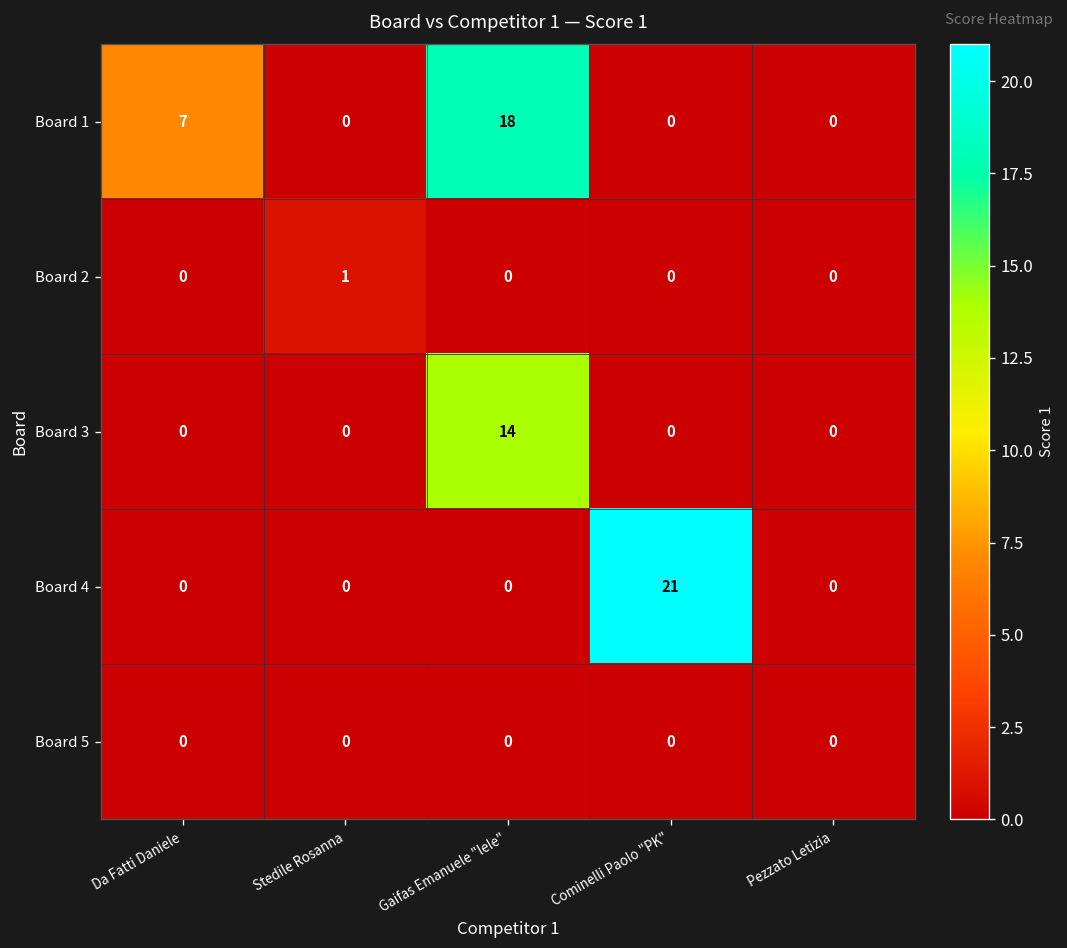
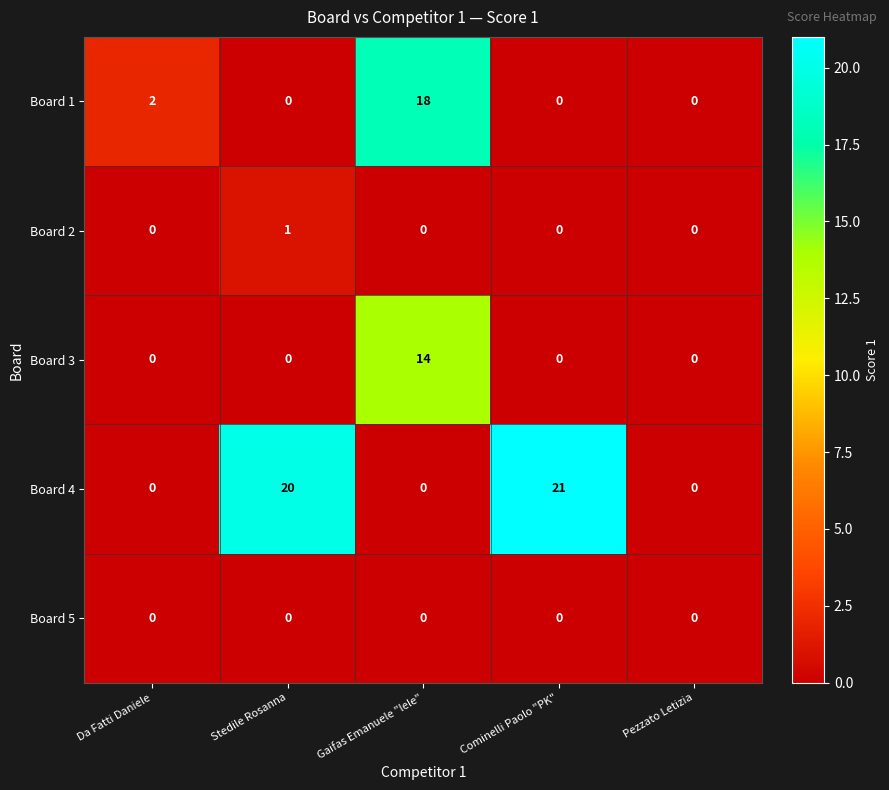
Board 1, Da Fatti Daniele: 7 -> 2
Board 4, Stedile Rosanna: 0 -> 20
